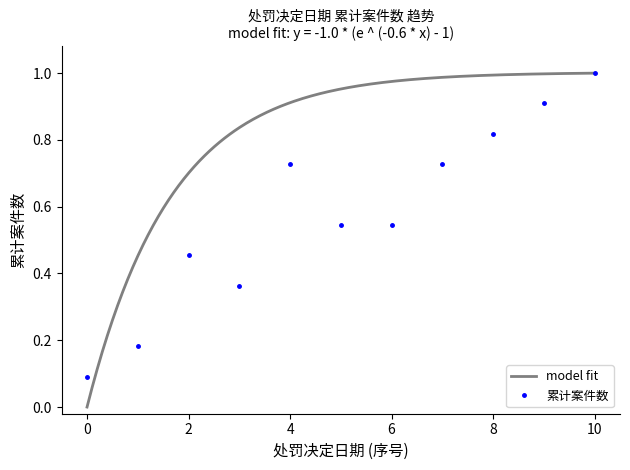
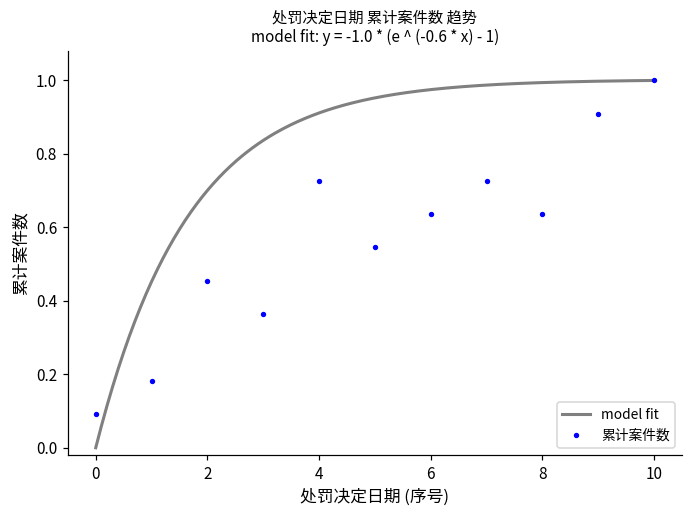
累计案件数, 6: 0.55 -> 0.64
累计案件数, 8: 0.82 -> 0.64
